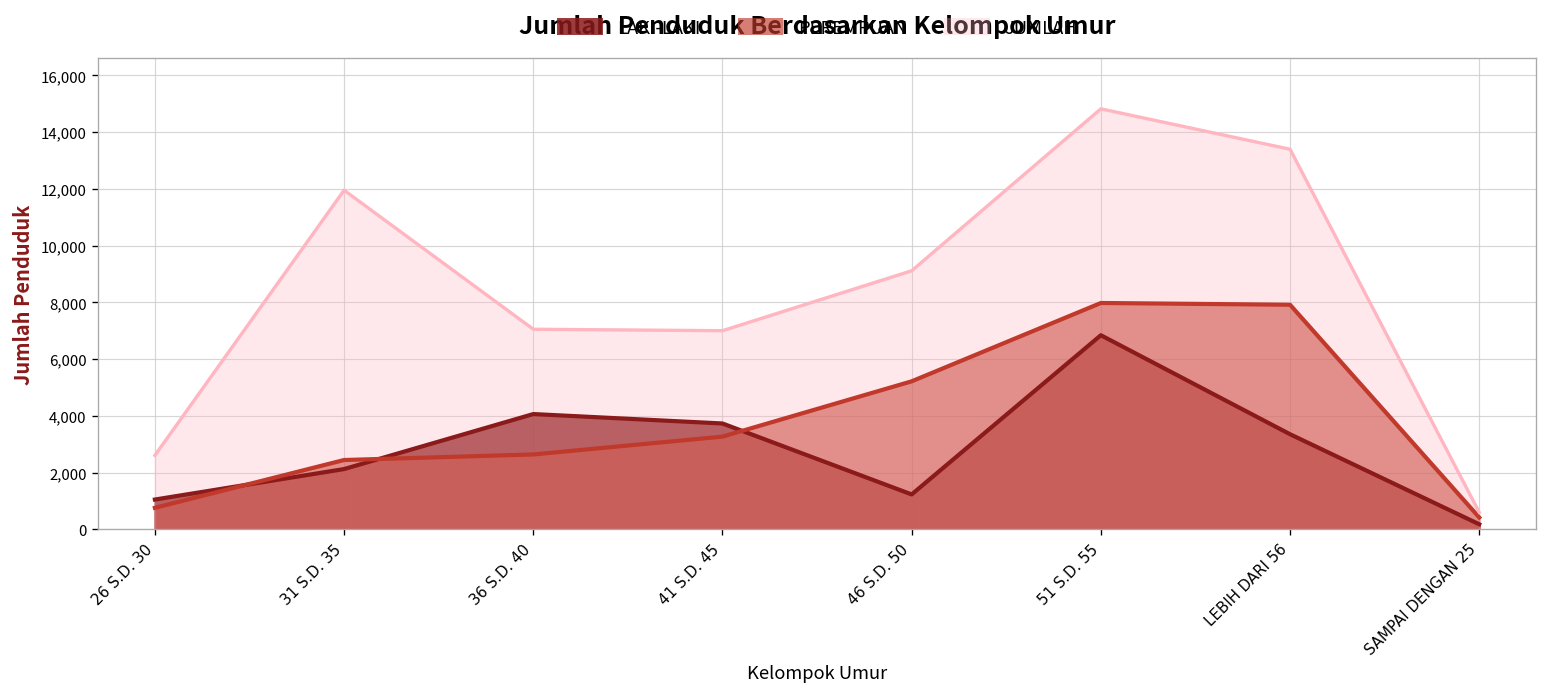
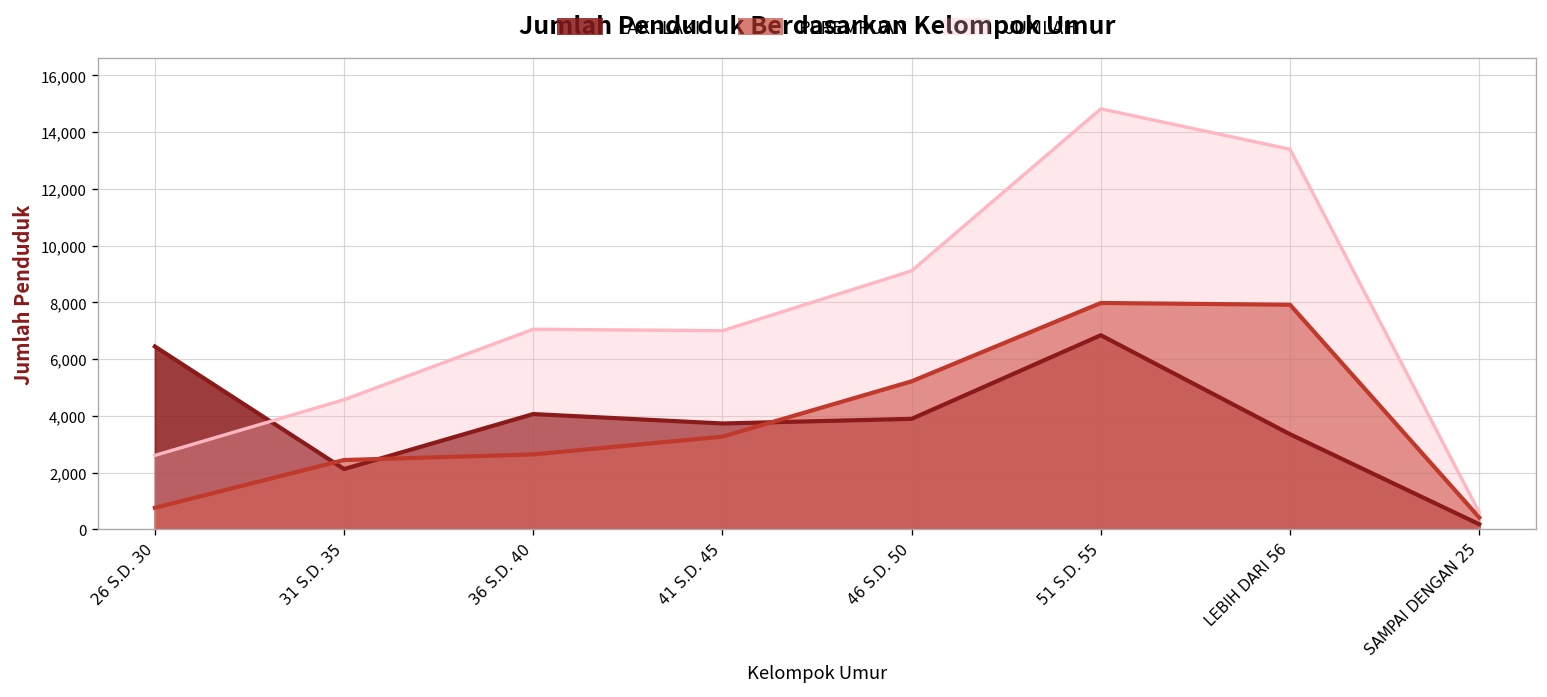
LAKI-LAKI, 26 S.D. 30: 1,100 -> 6,400
JUMLAH, 31 S.D. 35: 12,000 -> 4,600
LAKI-LAKI, 46 S.D. 50: 1,200 -> 3,900
